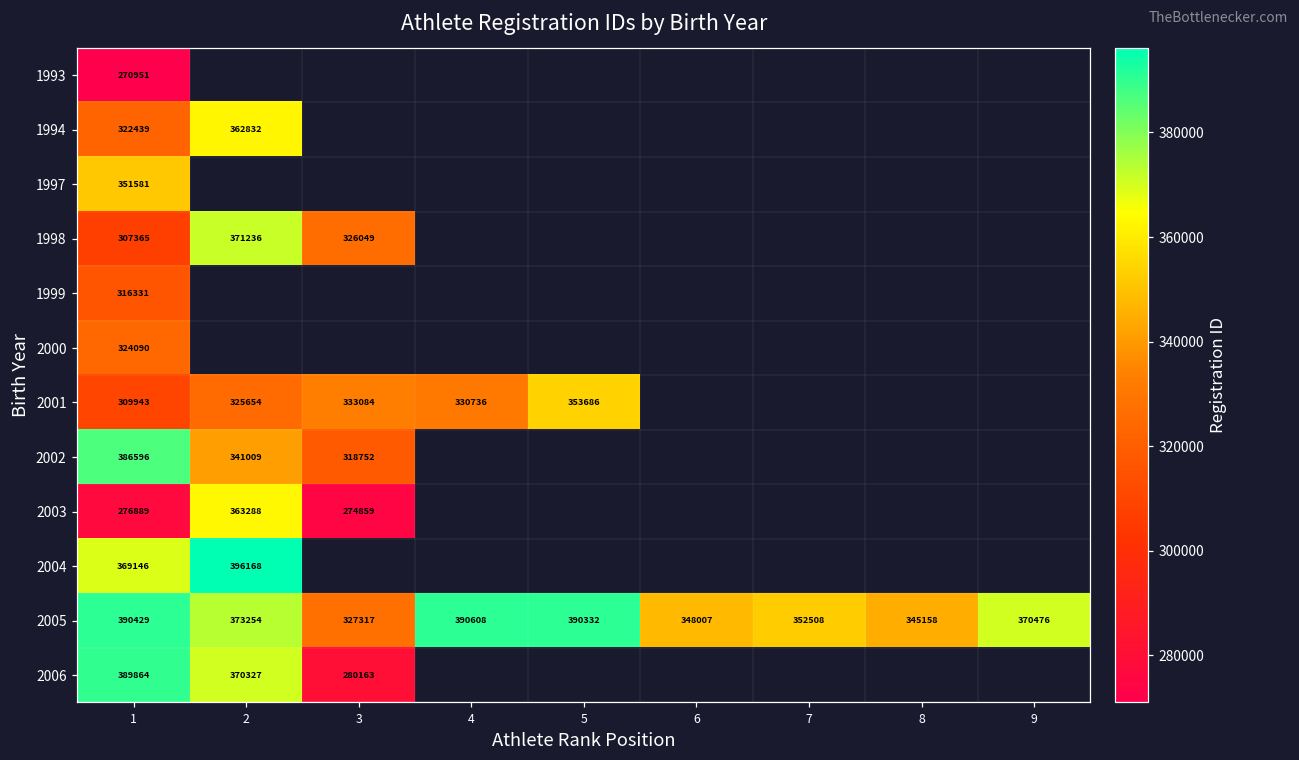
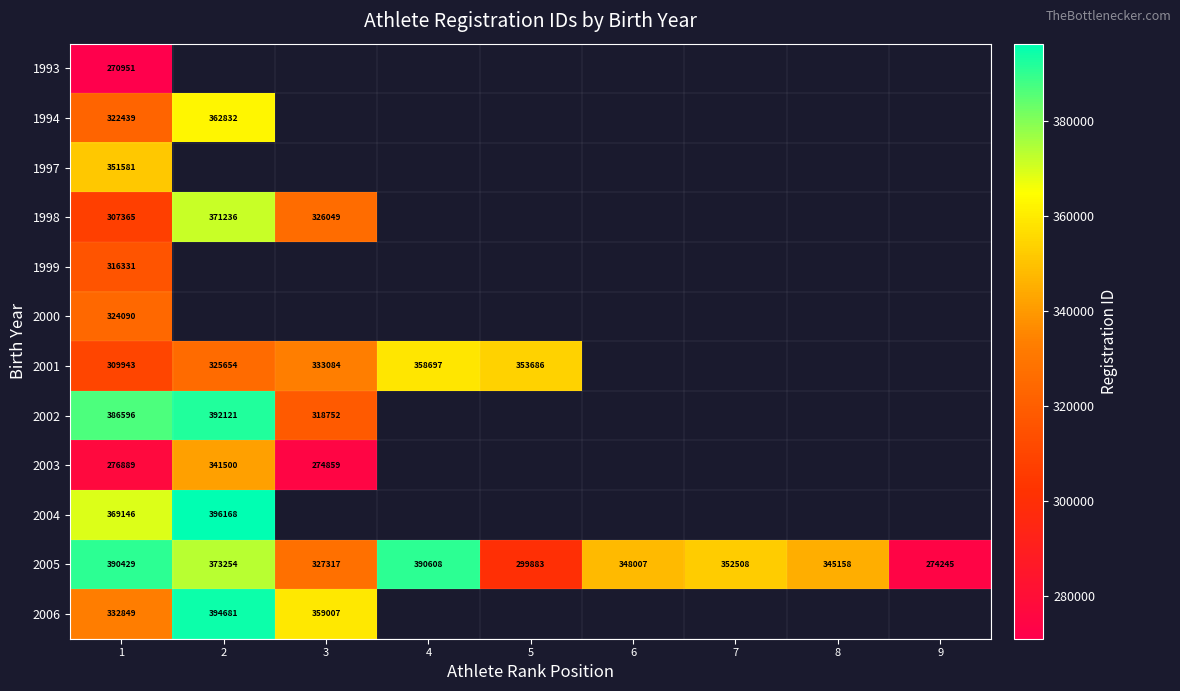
2001, 4: 330736 -> 358697
2002, 2: 341009 -> 392121
2003, 2: 363288 -> 341500
2005, 5: 390332 -> 299883
2005, 9: 370476 -> 274245
2006, 1: 389864 -> 332849
2006, 2: 370327 -> 394681
2006, 3: 280163 -> 359007
